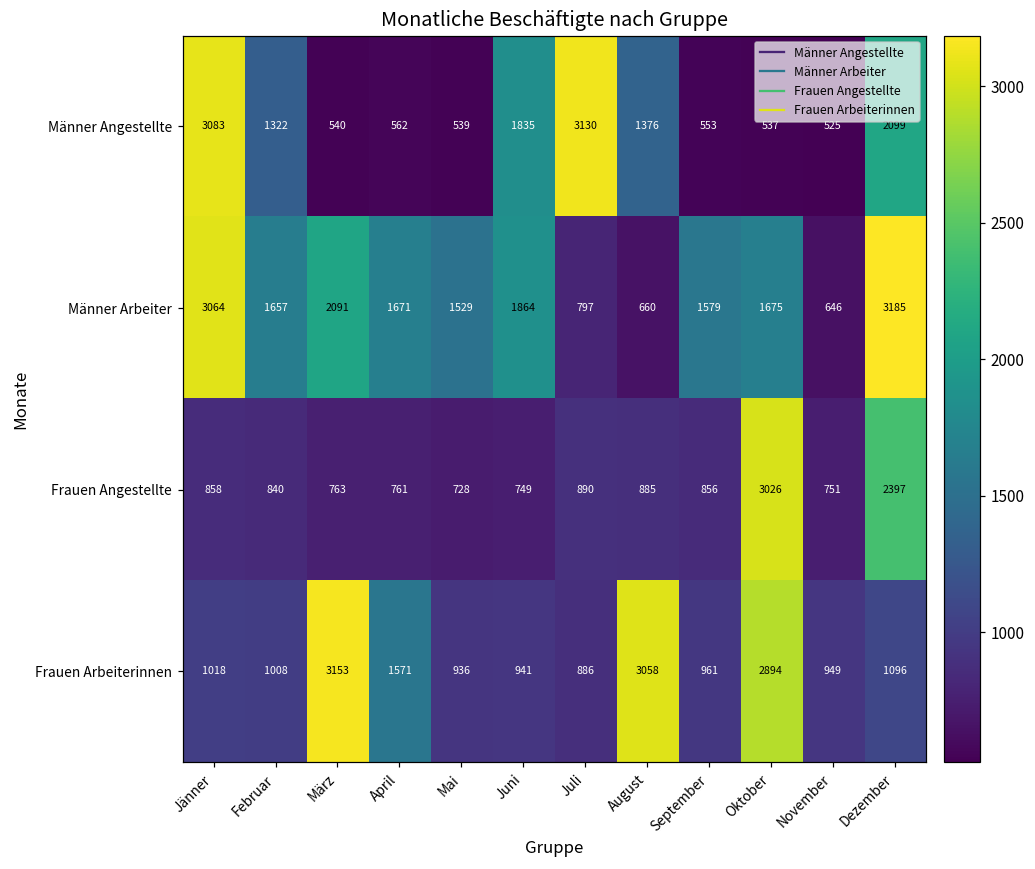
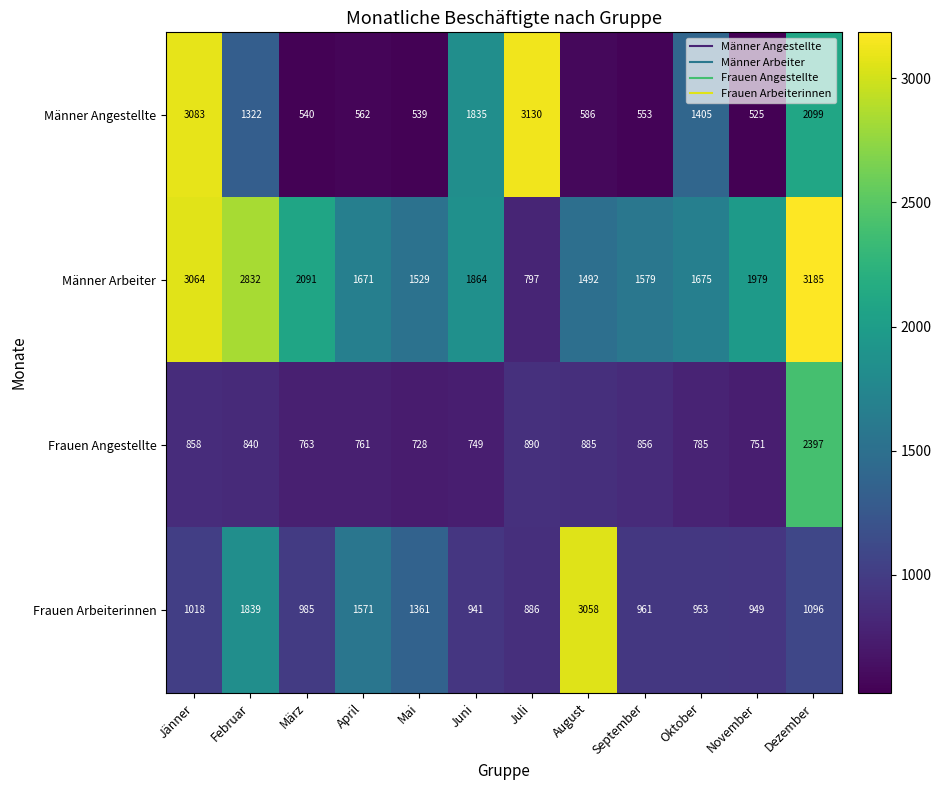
Männer Angestellte, August: 1376 -> 586
Männer Angestellte, Oktober: 537 -> 1405
Männer Arbeiter, Februar: 1657 -> 2832
Männer Arbeiter, August: 660 -> 1492
Männer Arbeiter, November: 646 -> 1979
Frauen Angestellte, Oktober: 3026 -> 785
Frauen Arbeiterinnen, Februar: 1008 -> 1839
Frauen Arbeiterinnen, März: 3153 -> 985
Frauen Arbeiterinnen, Mai: 936 -> 1361
Frauen Arbeiterinnen, Oktober: 2894 -> 953
